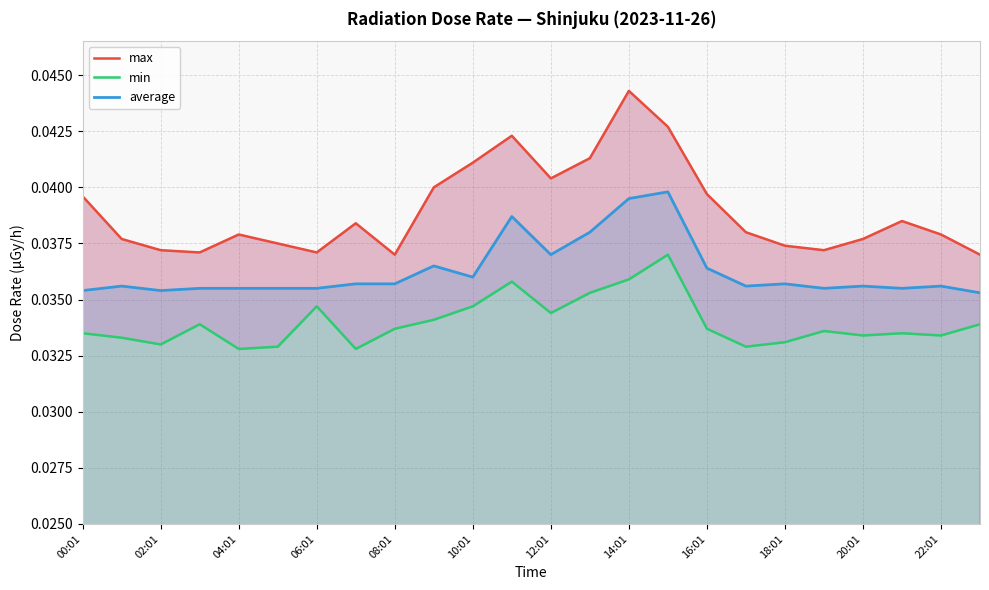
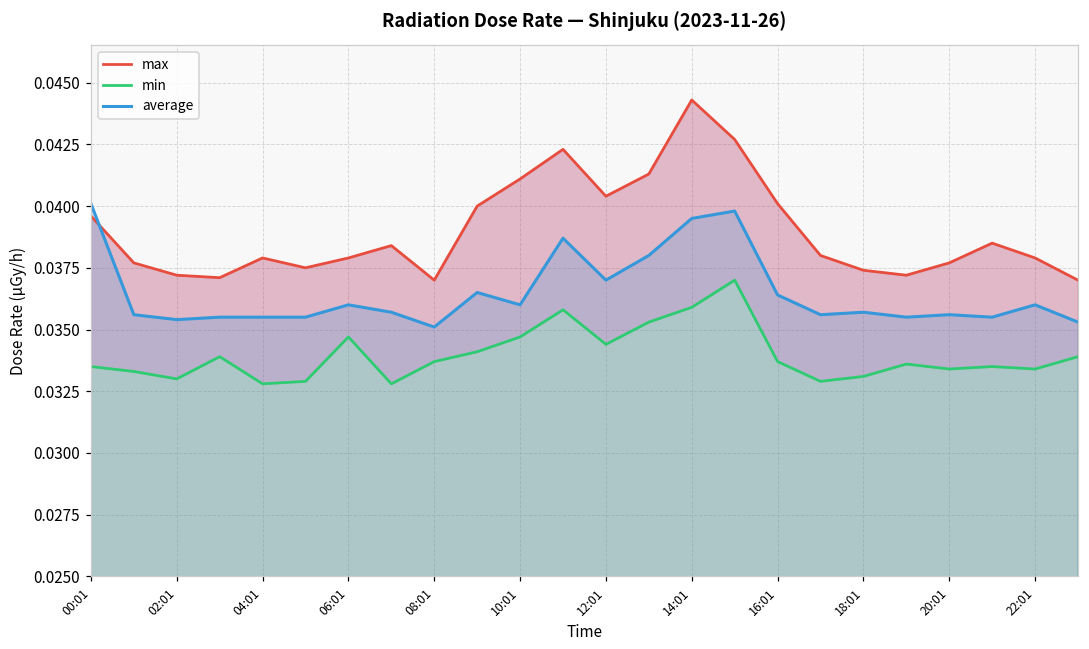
average, 00:01: 0.0354 -> 0.0401
max, 06:01: 0.0371 -> 0.0379
average, 06:01: 0.0355 -> 0.0360
average, 08:01: 0.0357 -> 0.0351
max, 16:01: 0.0397 -> 0.0401
average, 22:01: 0.0356 -> 0.0360
